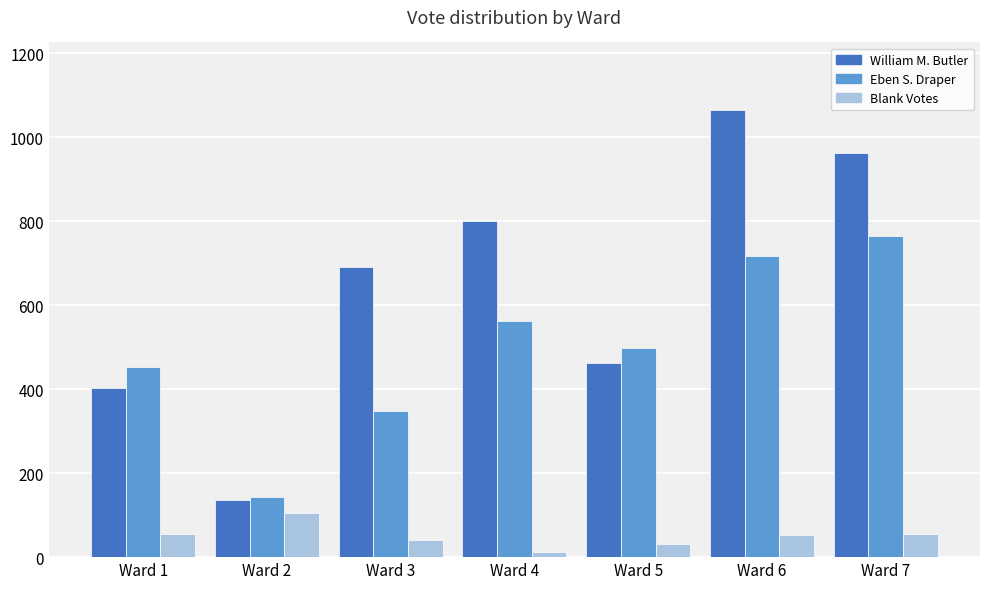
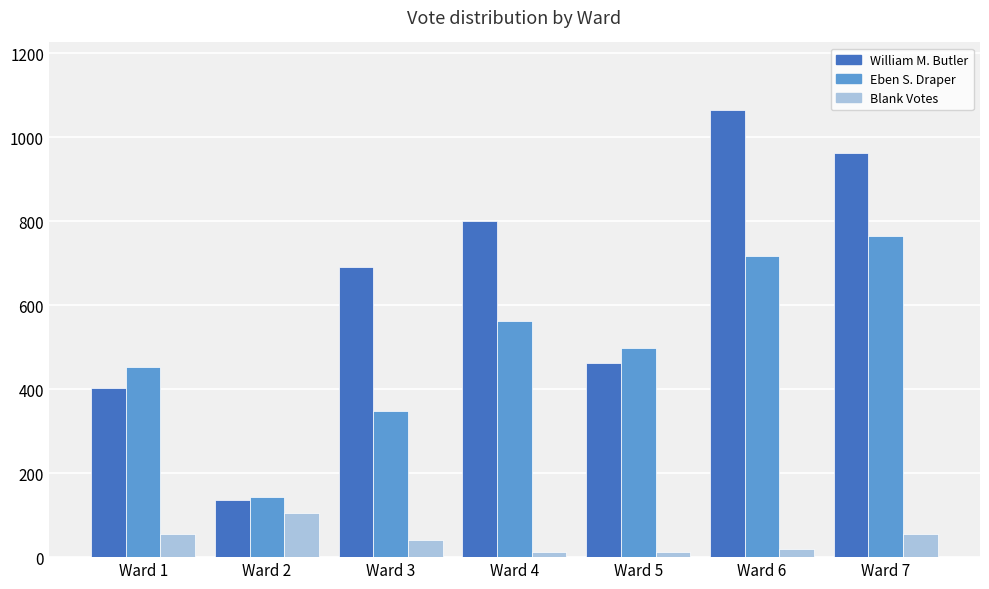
Blank Votes, Ward 5: 30 -> 10
Blank Votes, Ward 6: 50 -> 20
